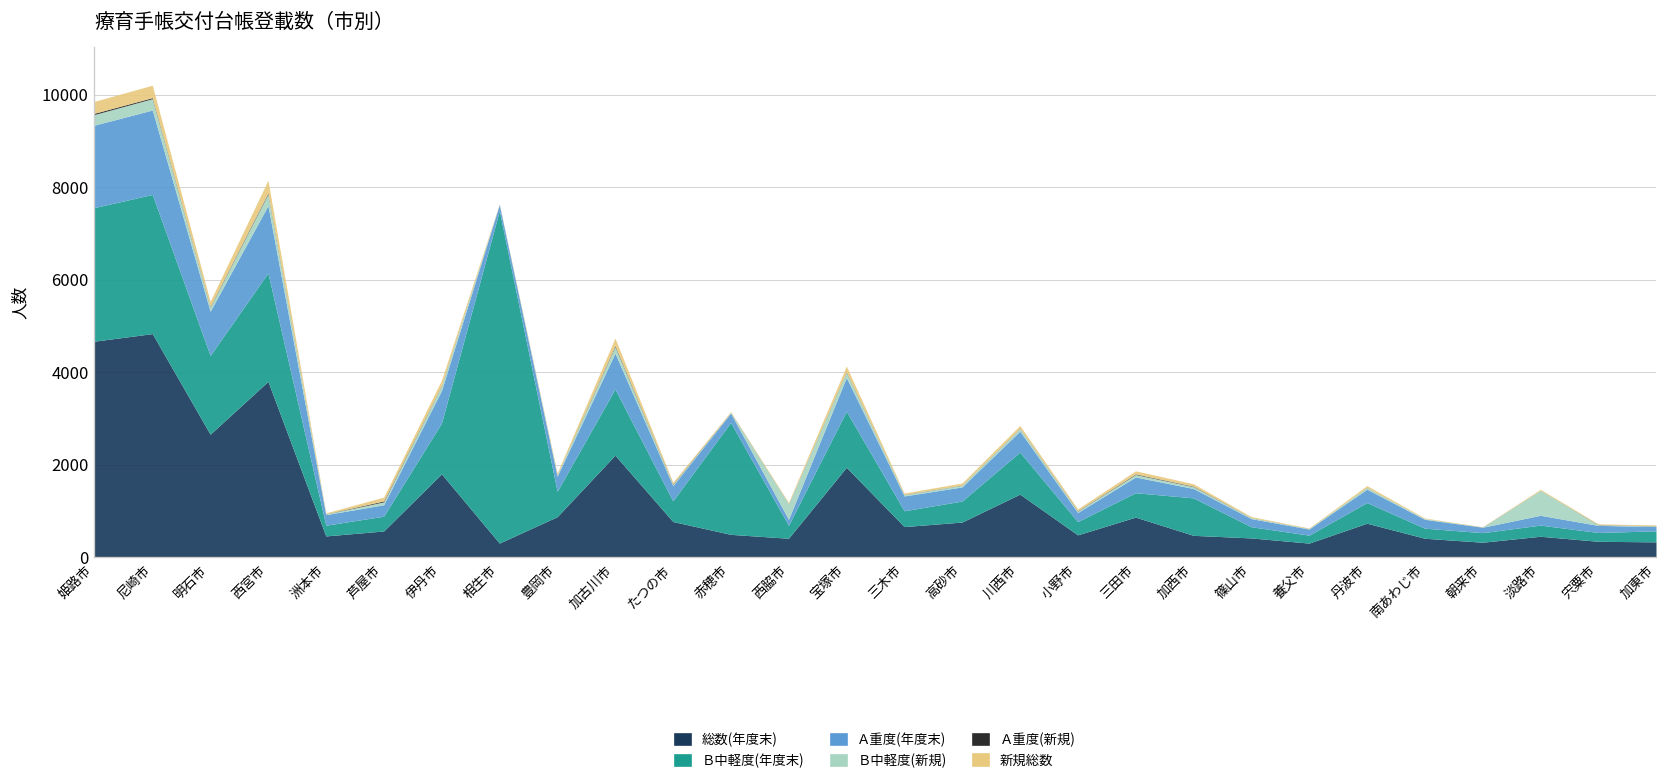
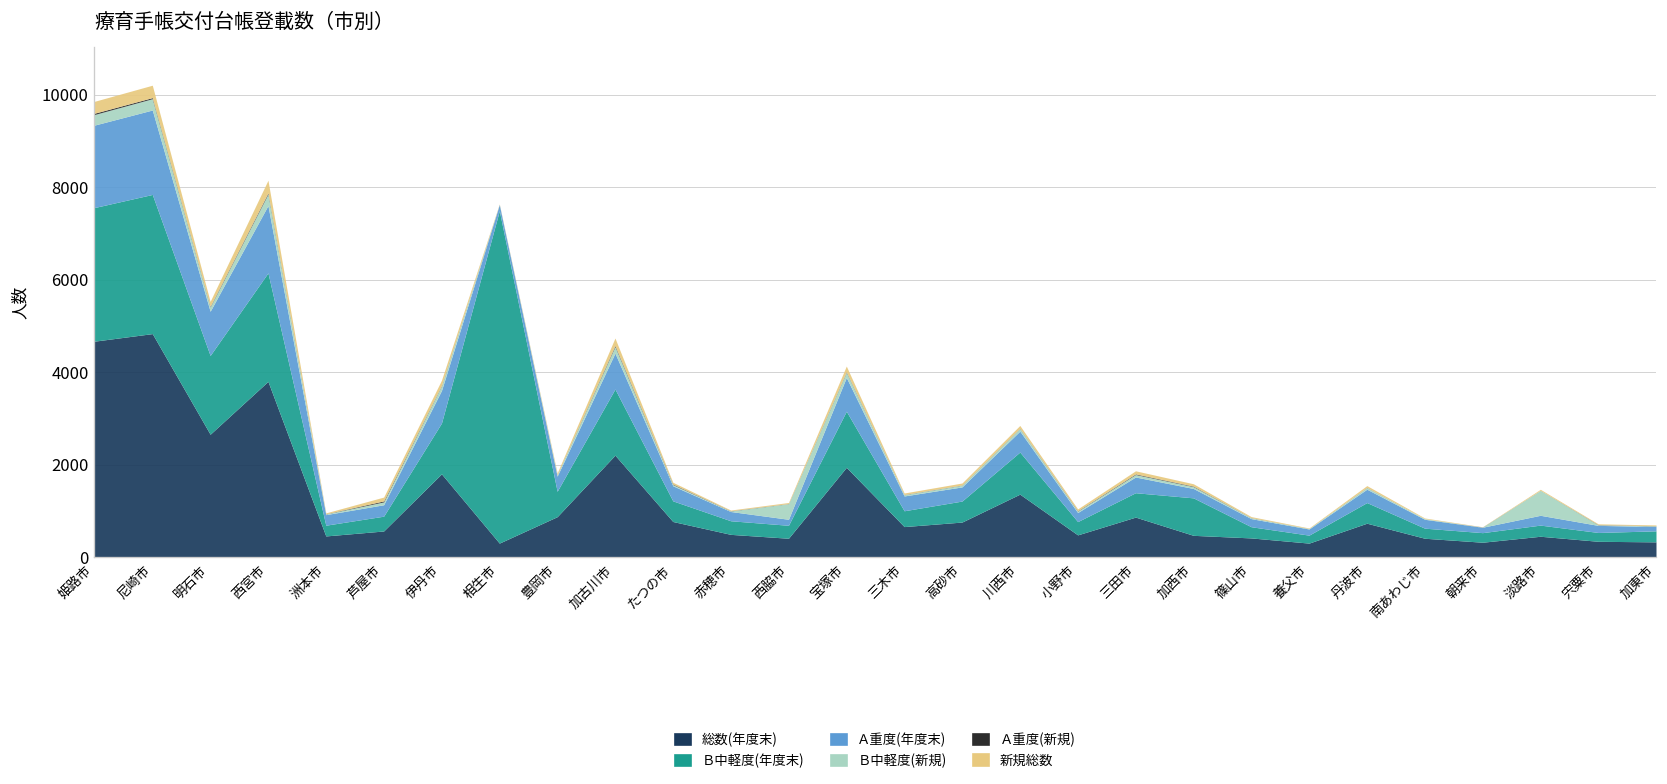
Ｂ中軽度(年度末), 赤穂市: 2400 -> 300
